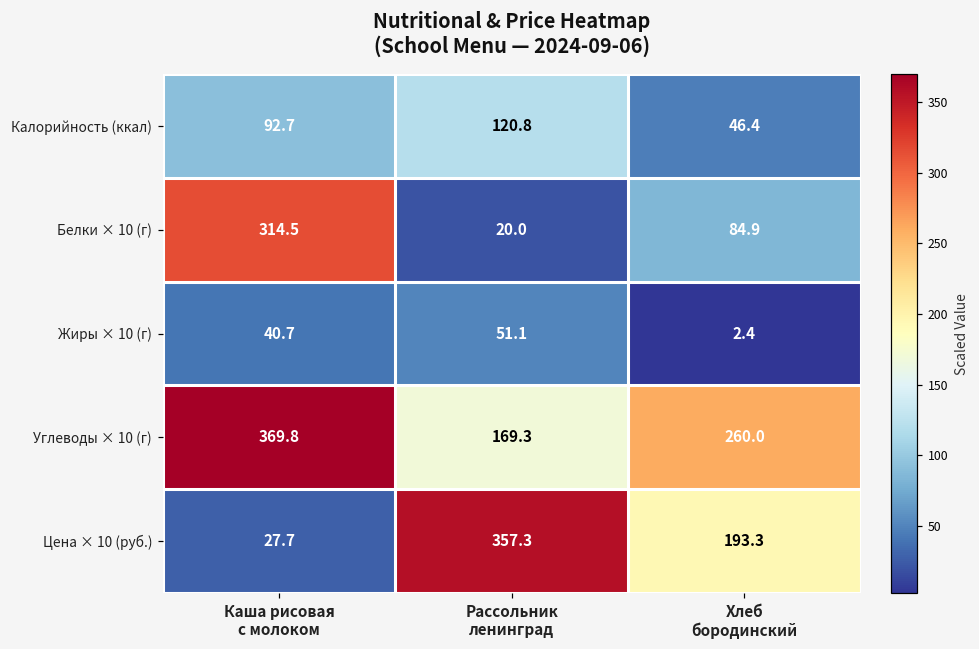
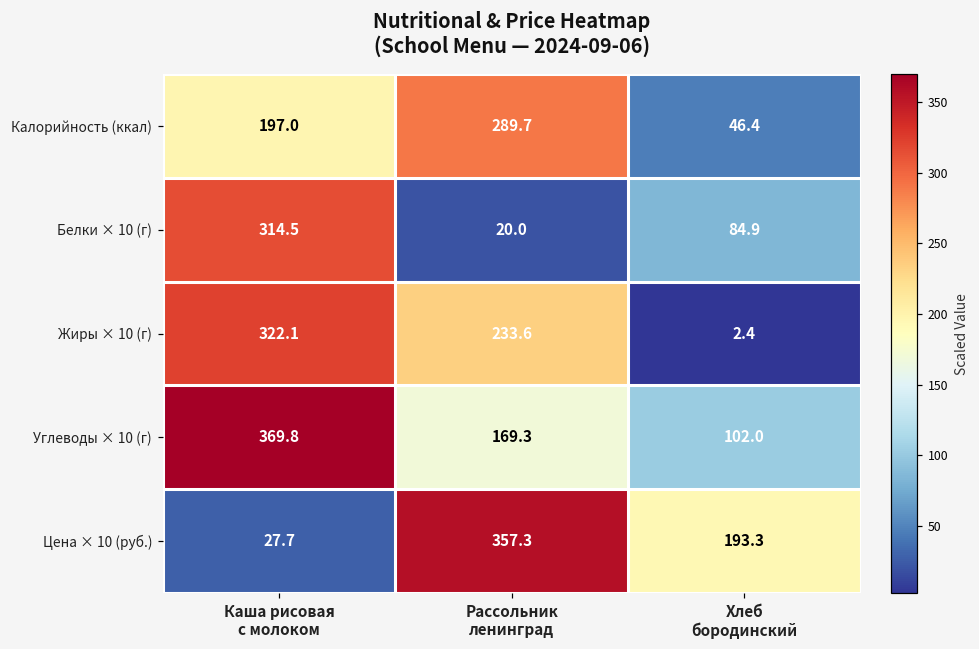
Калорийность (ккал), Каша рисовая с молоком: 92.7 -> 197.0
Калорийность (ккал), Рассольник ленинград: 120.8 -> 289.7
Жиры × 10 (г), Каша рисовая с молоком: 40.7 -> 322.1
Жиры × 10 (г), Рассольник ленинград: 51.1 -> 233.6
Углеводы × 10 (г), Хлеб бородинский: 260.0 -> 102.0
